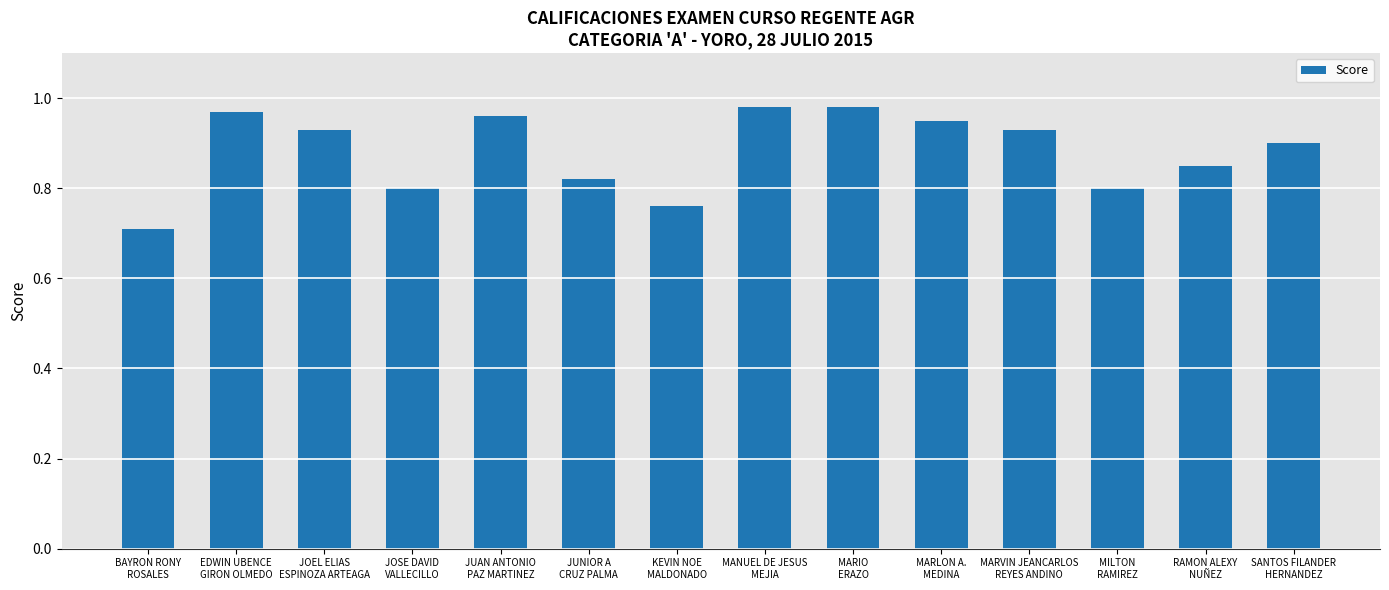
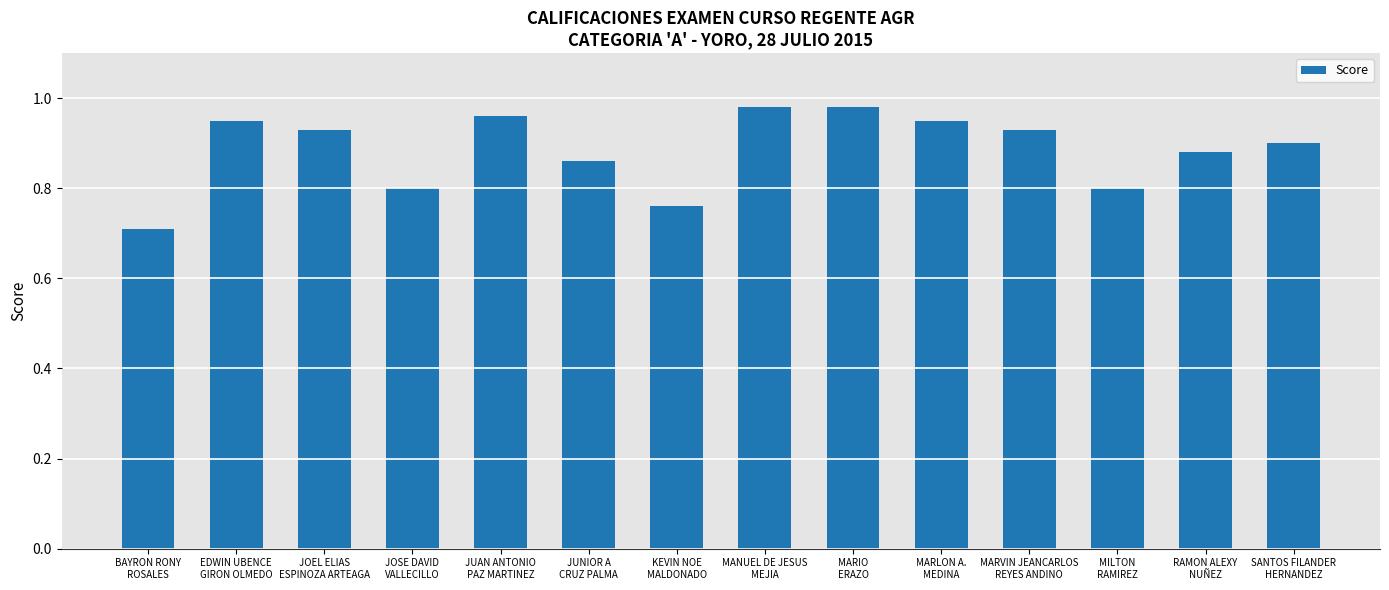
EDWIN UBENCE GIRON OLMEDO: 0.97 -> 0.95
JUNIOR A CRUZ PALMA: 0.82 -> 0.86
RAMON ALEXY NUÑEZ: 0.85 -> 0.88
